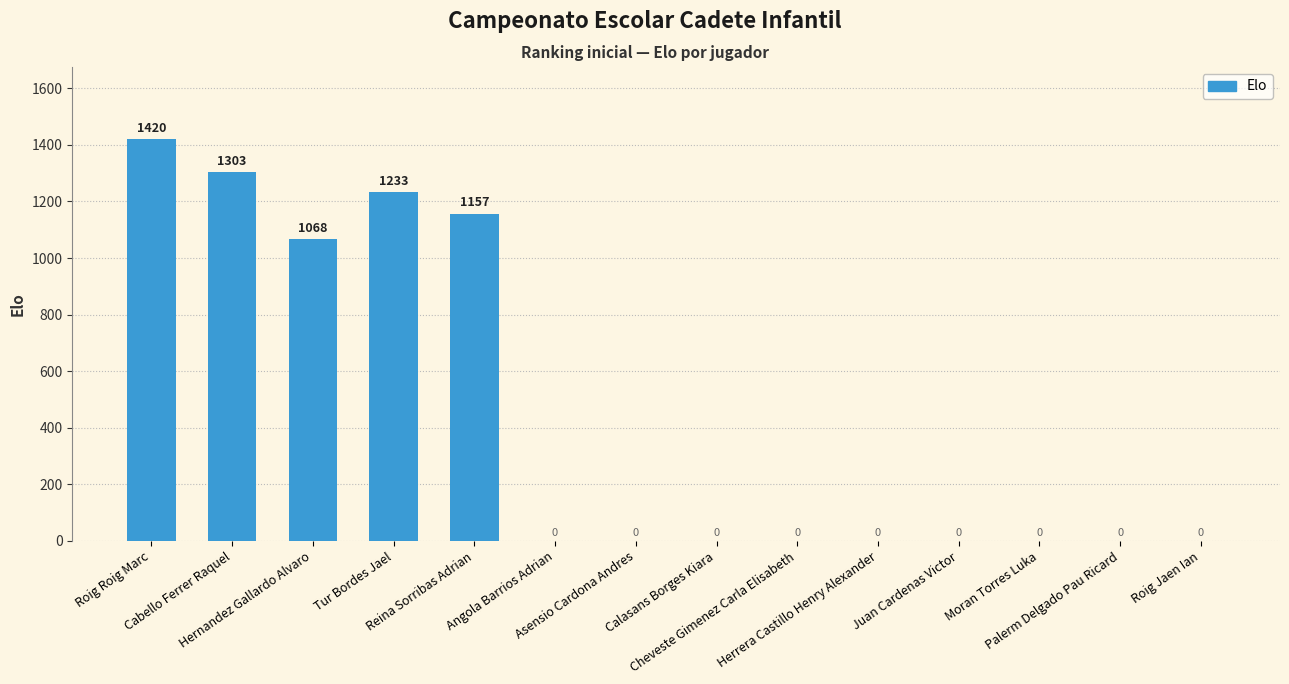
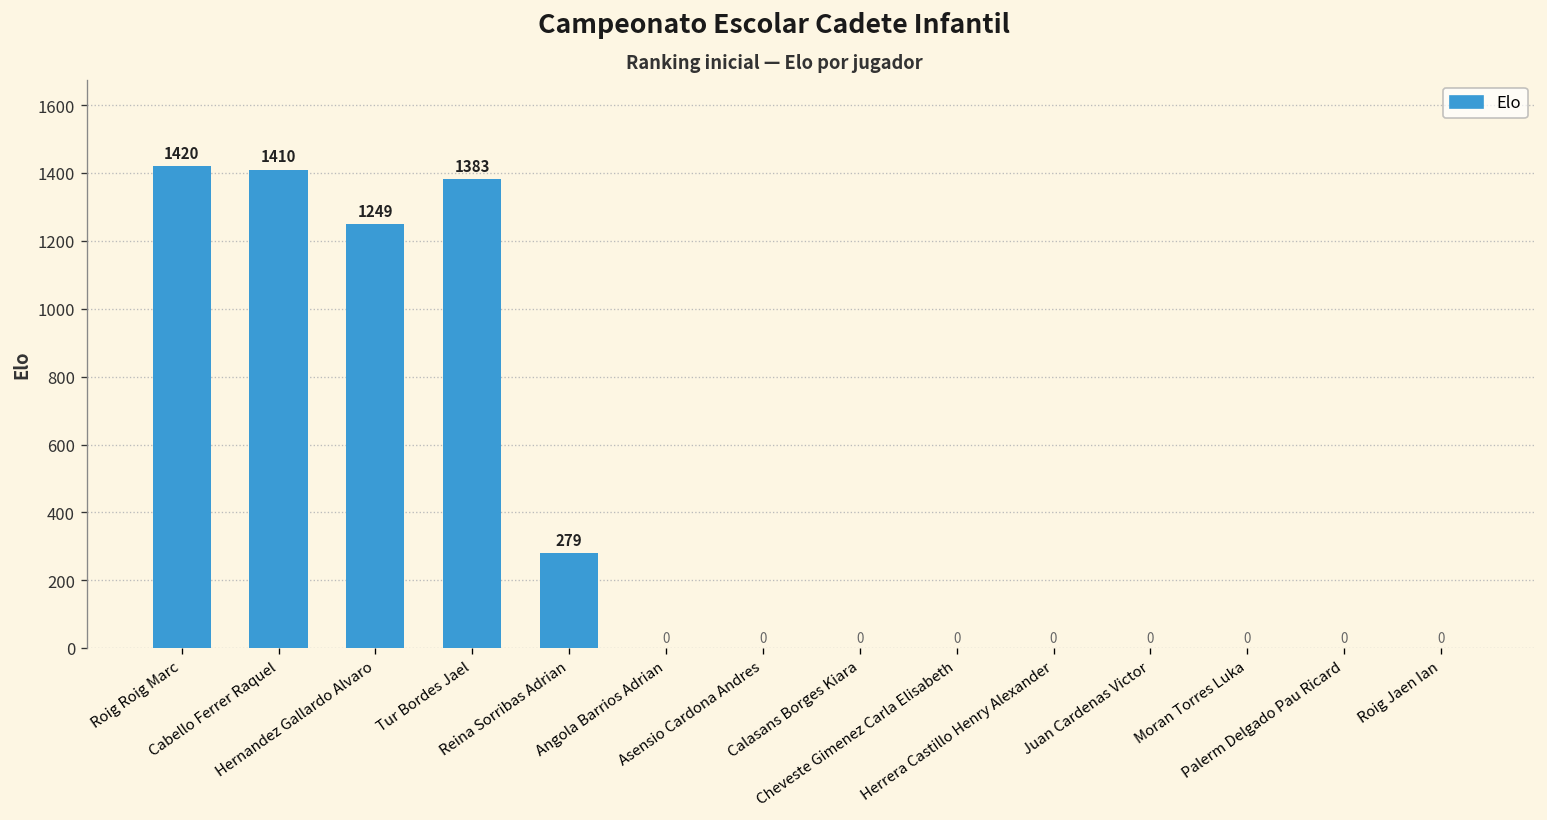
Cabello Ferrer Raquel: 1303 -> 1410
Hernandez Gallardo Alvaro: 1068 -> 1249
Tur Bordes Jael: 1233 -> 1383
Reina Sorribas Adrian: 1157 -> 279
